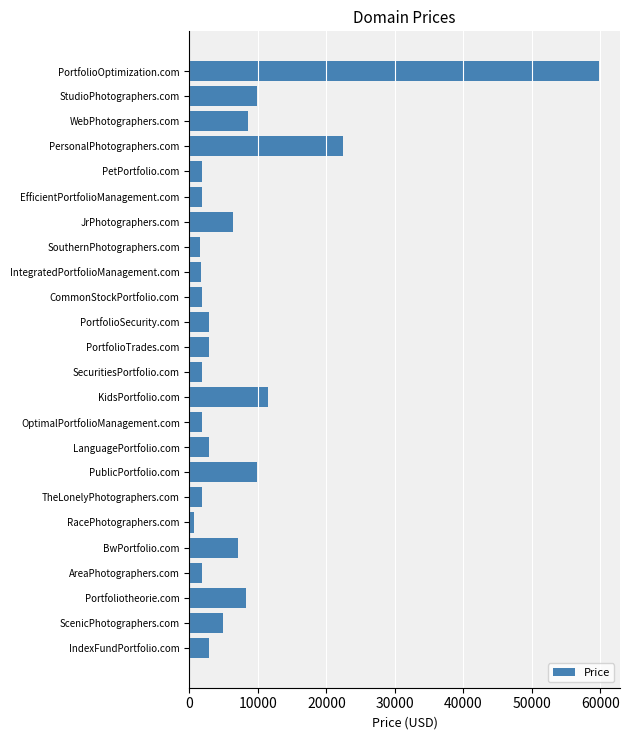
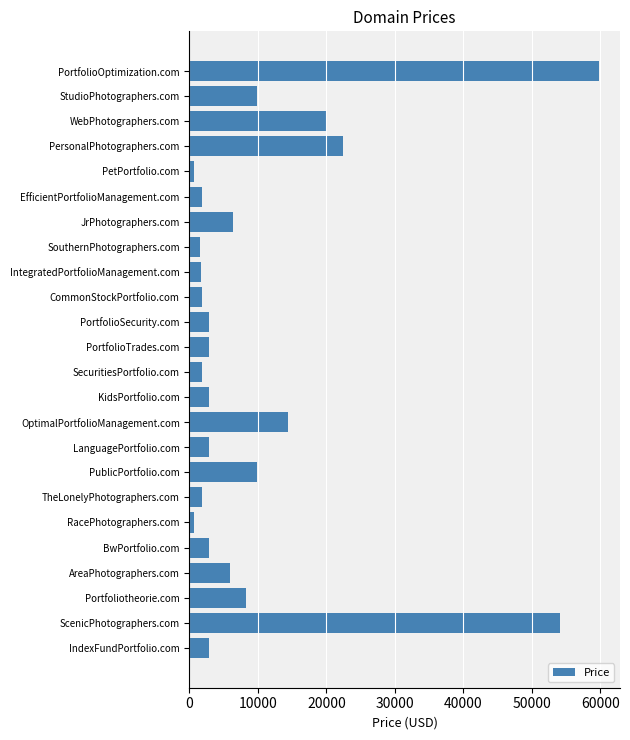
WebPhotographers.com: 9000 -> 20000
PetPortfolio.com: 2000 -> 1000
KidsPortfolio.com: 11000 -> 3000
OptimalPortfolioManagement.com: 2000 -> 14000
BwPortfolio.com: 7000 -> 3000
AreaPhotographers.com: 2000 -> 6000
ScenicPhotographers.com: 5000 -> 54000
